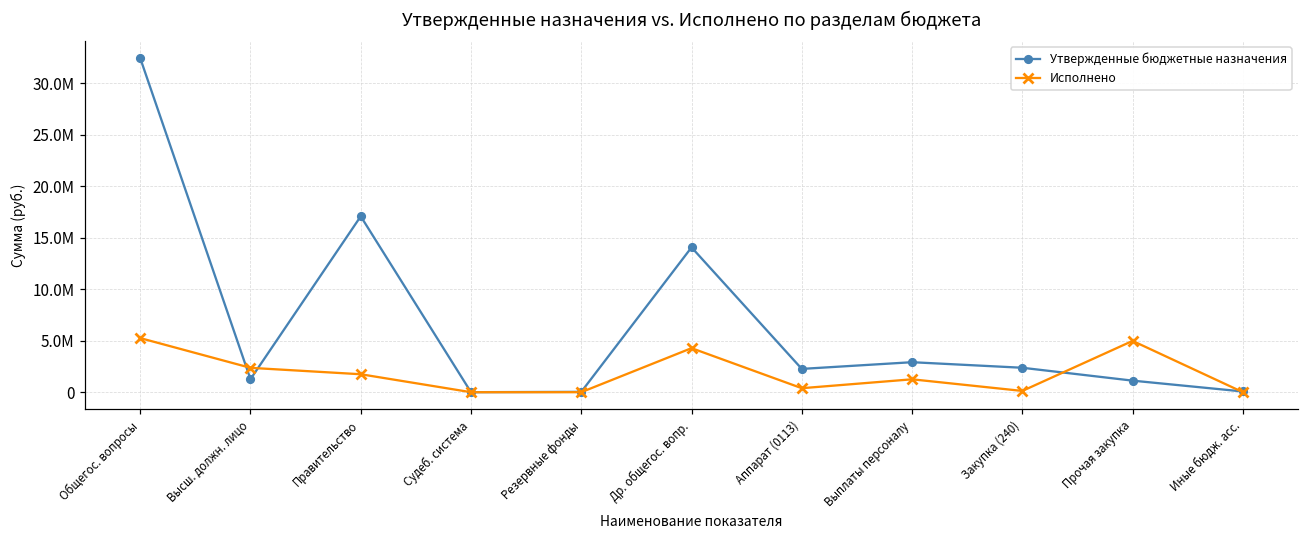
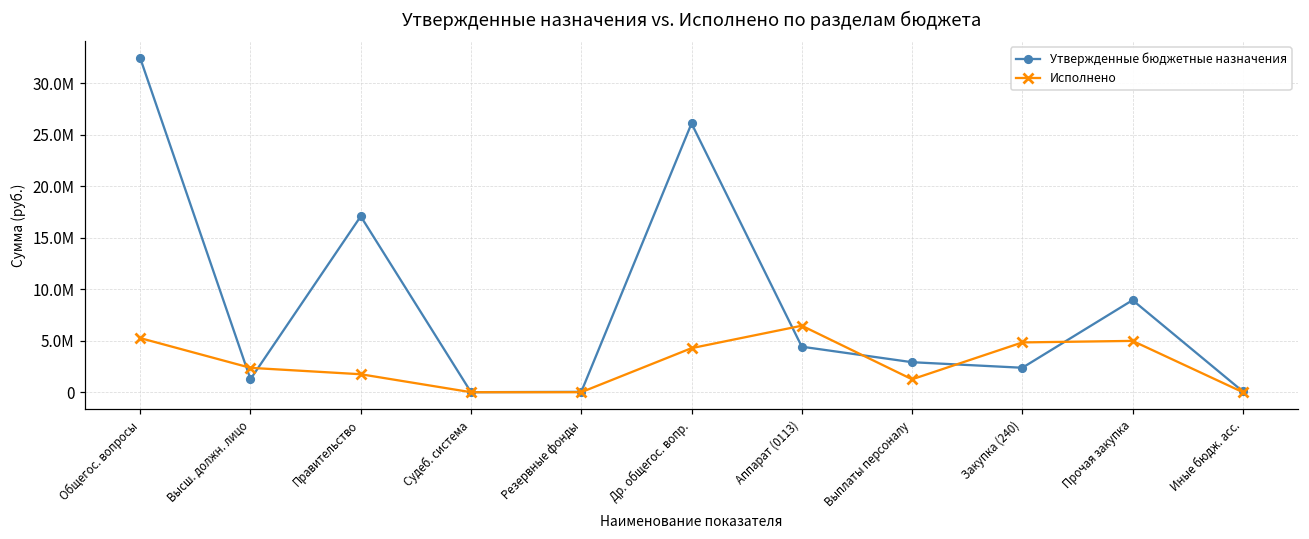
Утвержденные бюджетные назначения, Др. общегос. вопр.: 14М -> 26М
Утвержденные бюджетные назначения, Аппарат (0113): 2М -> 4М
Исполнено, Аппарат (0113): 0М -> 6М
Исполнено, Закупка (240): 0М -> 5М
Утвержденные бюджетные назначения, Прочая закупка: 1М -> 9М
